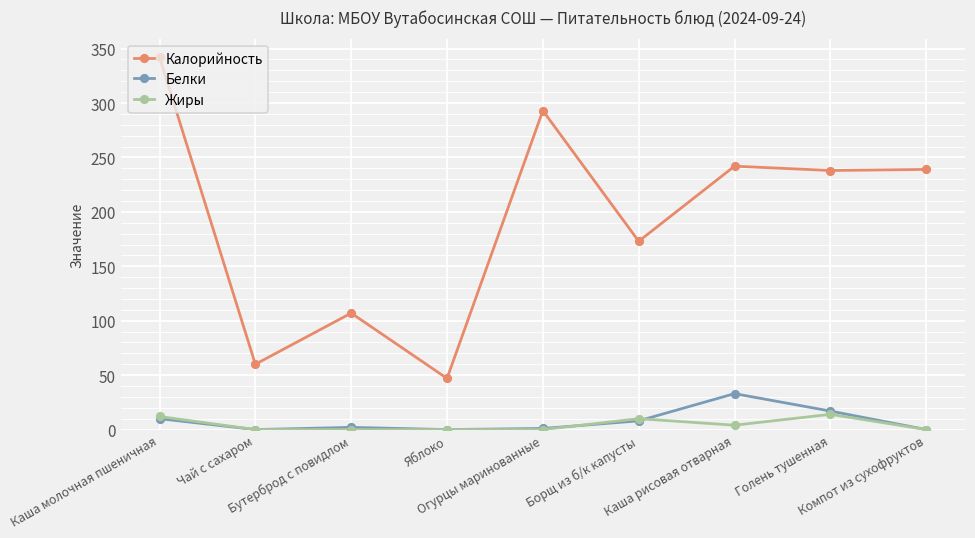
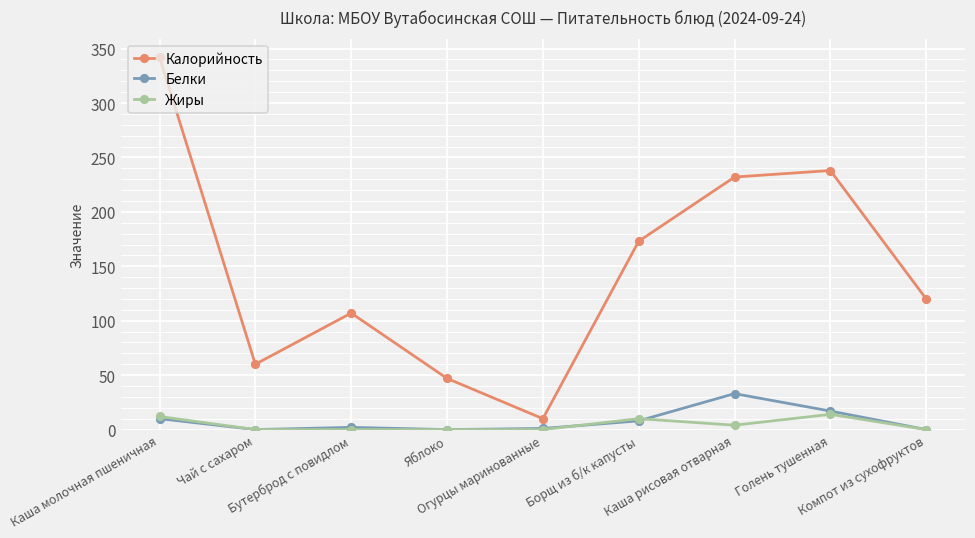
Калорийность, Огурцы маринованные: 290 -> 10
Калорийность, Каша рисовая отварная: 240 -> 230
Калорийность, Компот из сухофруктов: 240 -> 120
